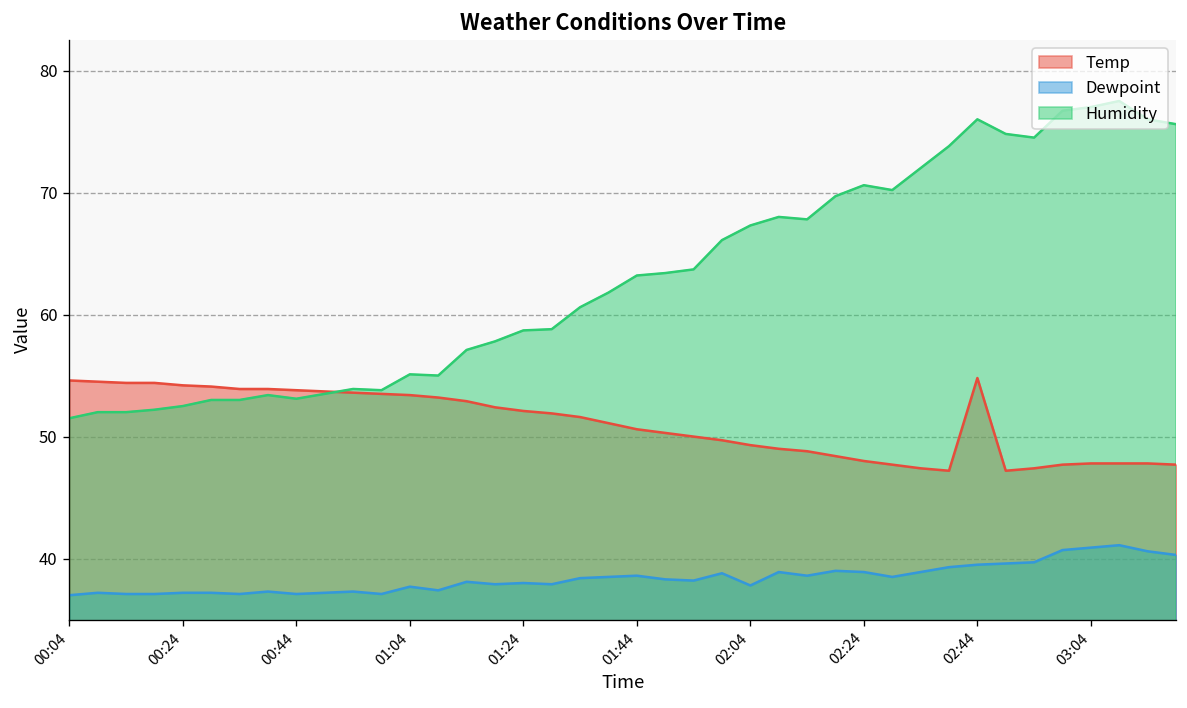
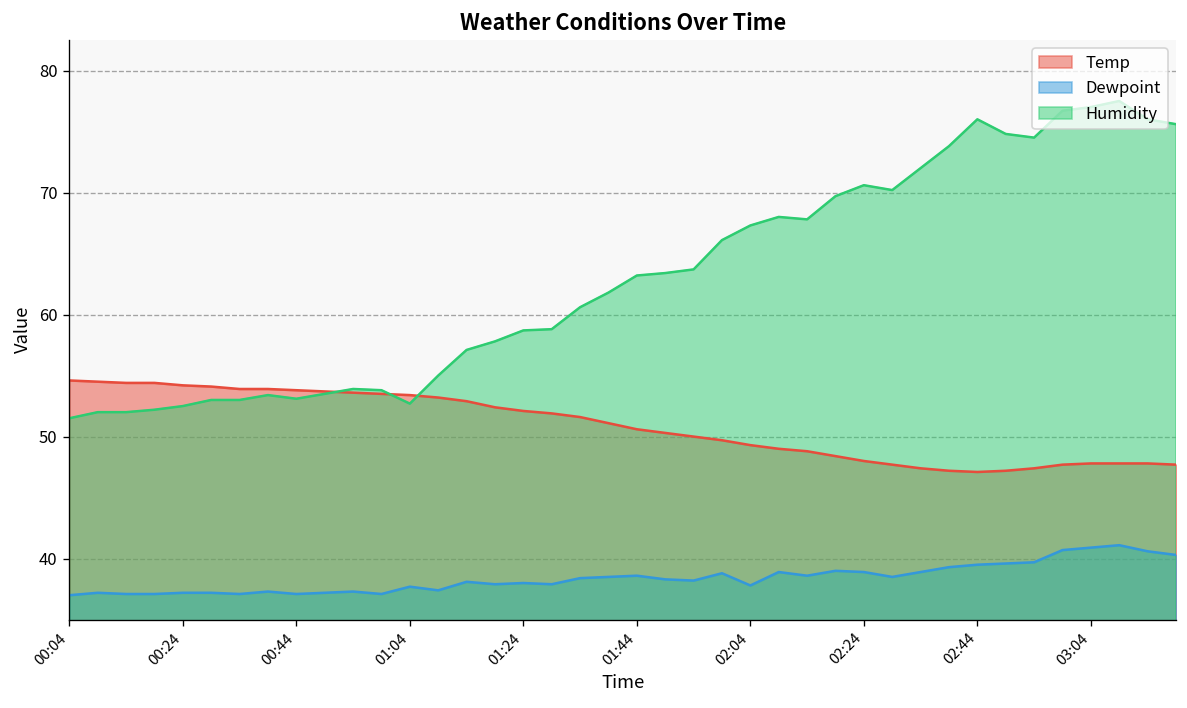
Humidity, 01:04: 55.1 -> 52.7
Temp, 02:44: 54.8 -> 47.1
